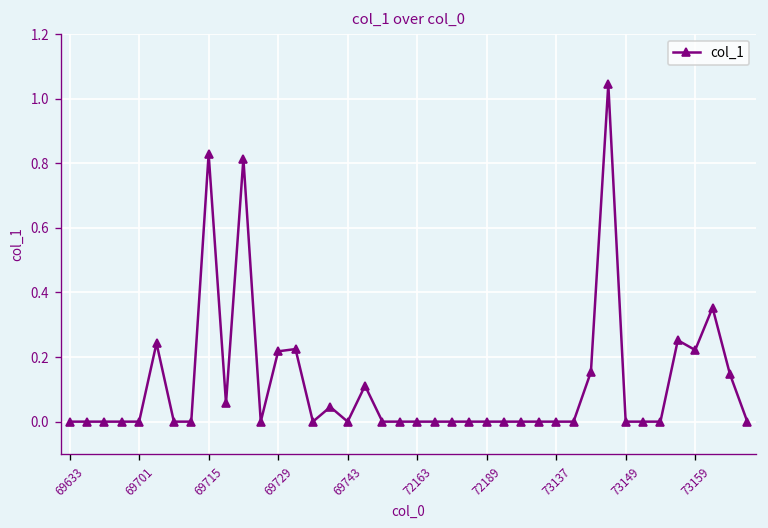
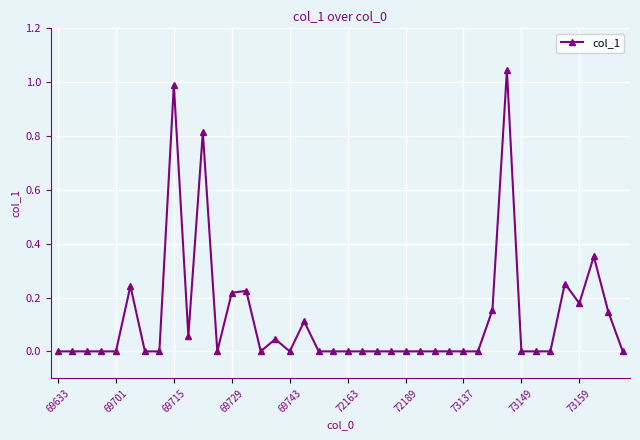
69715: 0.83 -> 0.99
73159: 0.22 -> 0.18
